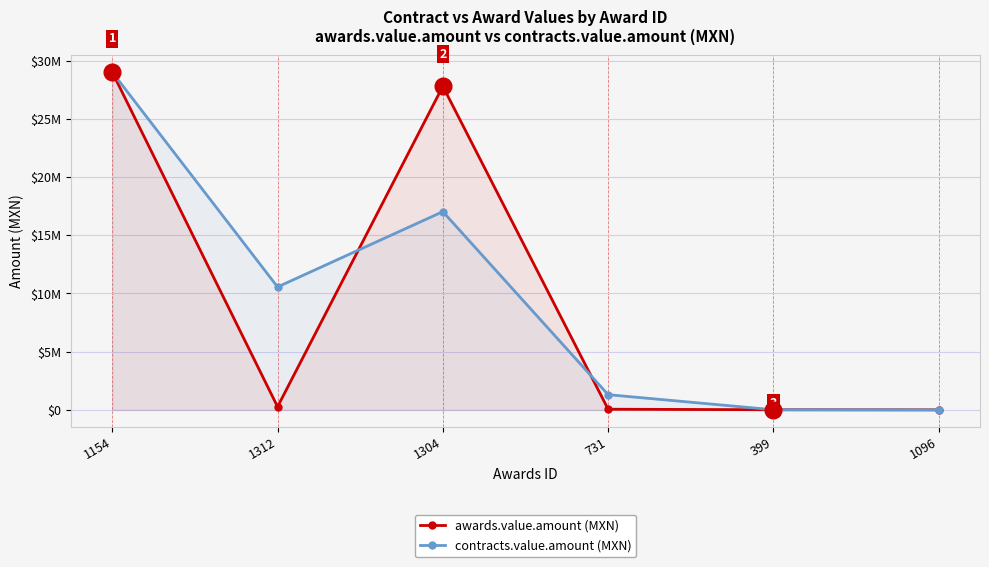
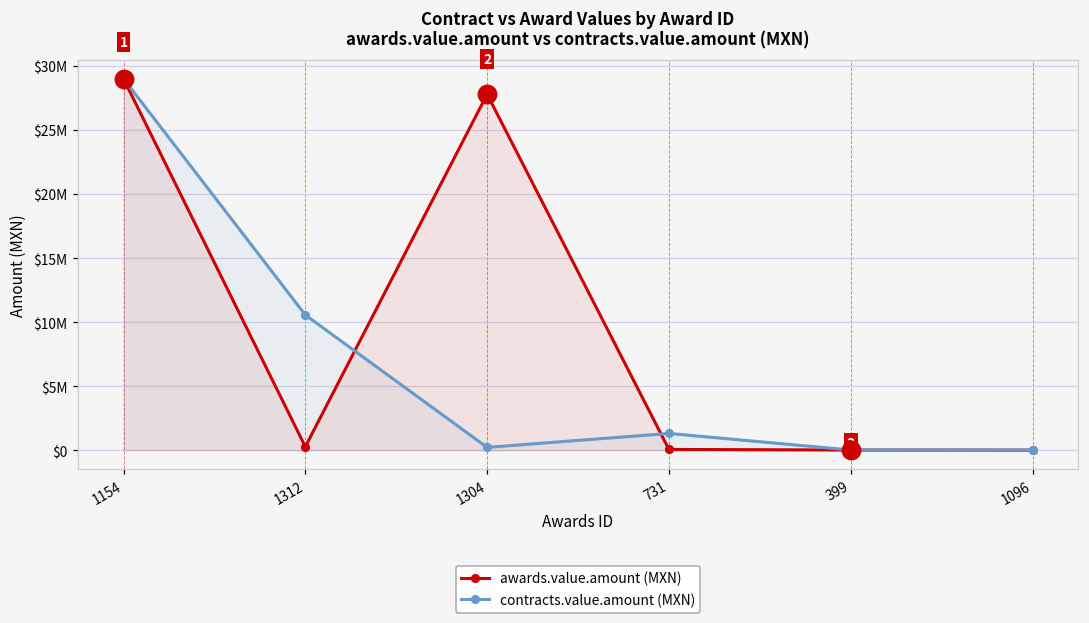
contracts.value.amount (MXN), 1304: $17000000 -> $200000
